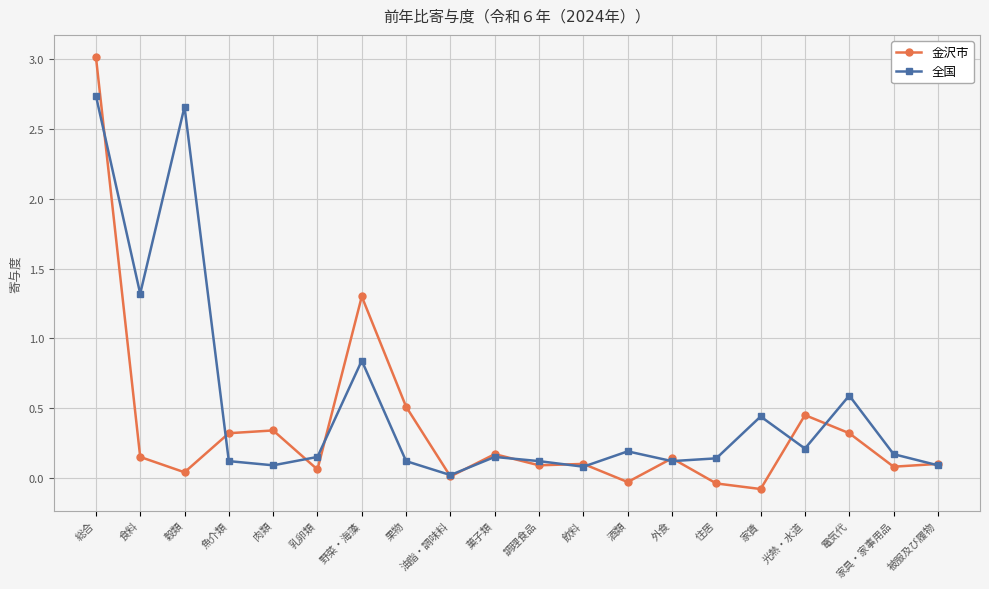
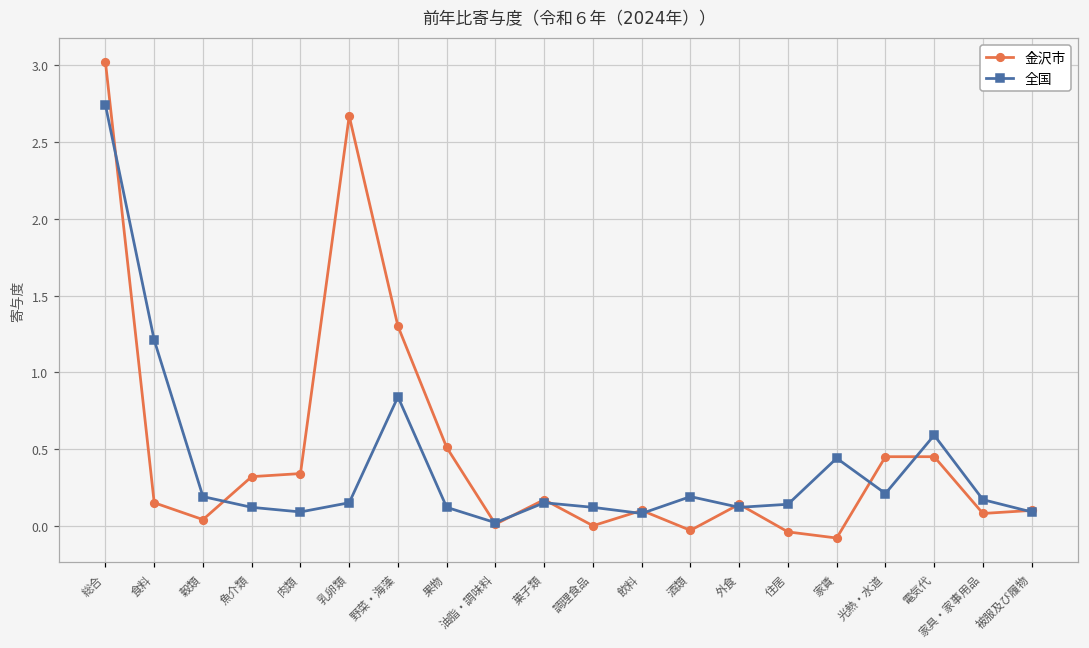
全国, 食料: 1.32 -> 1.21
全国, 穀類: 2.66 -> 0.19
金沢市, 乳卵類: 0.06 -> 2.67
金沢市, 調理食品: 0.09 -> 0.00
金沢市, 電気代: 0.32 -> 0.45
